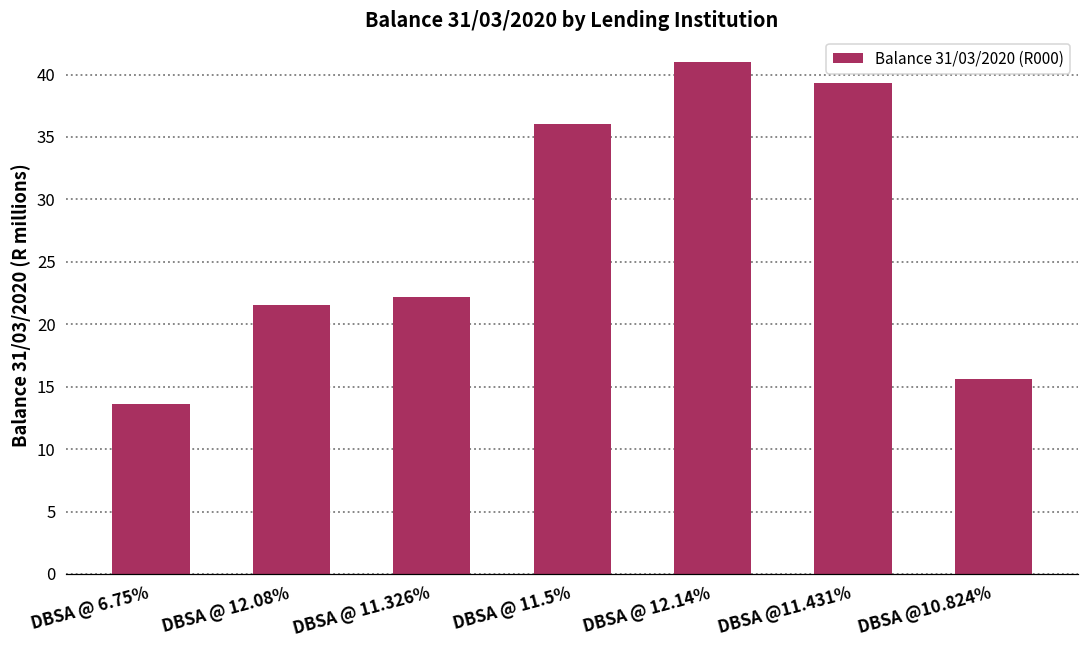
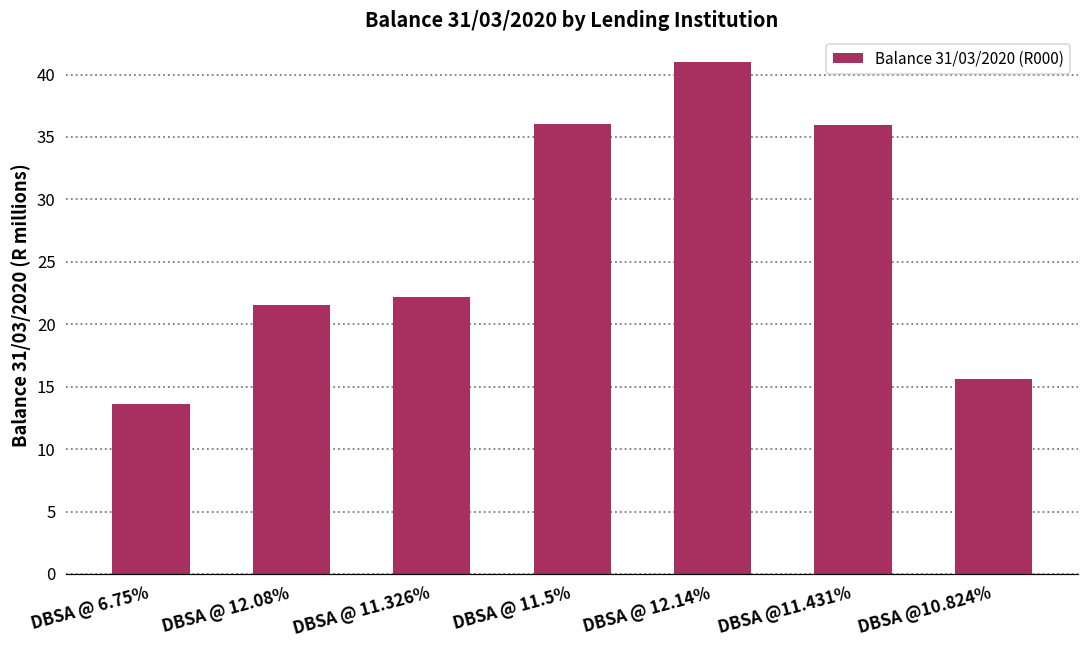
DBSA @11.431%: 39.3 -> 35.9
